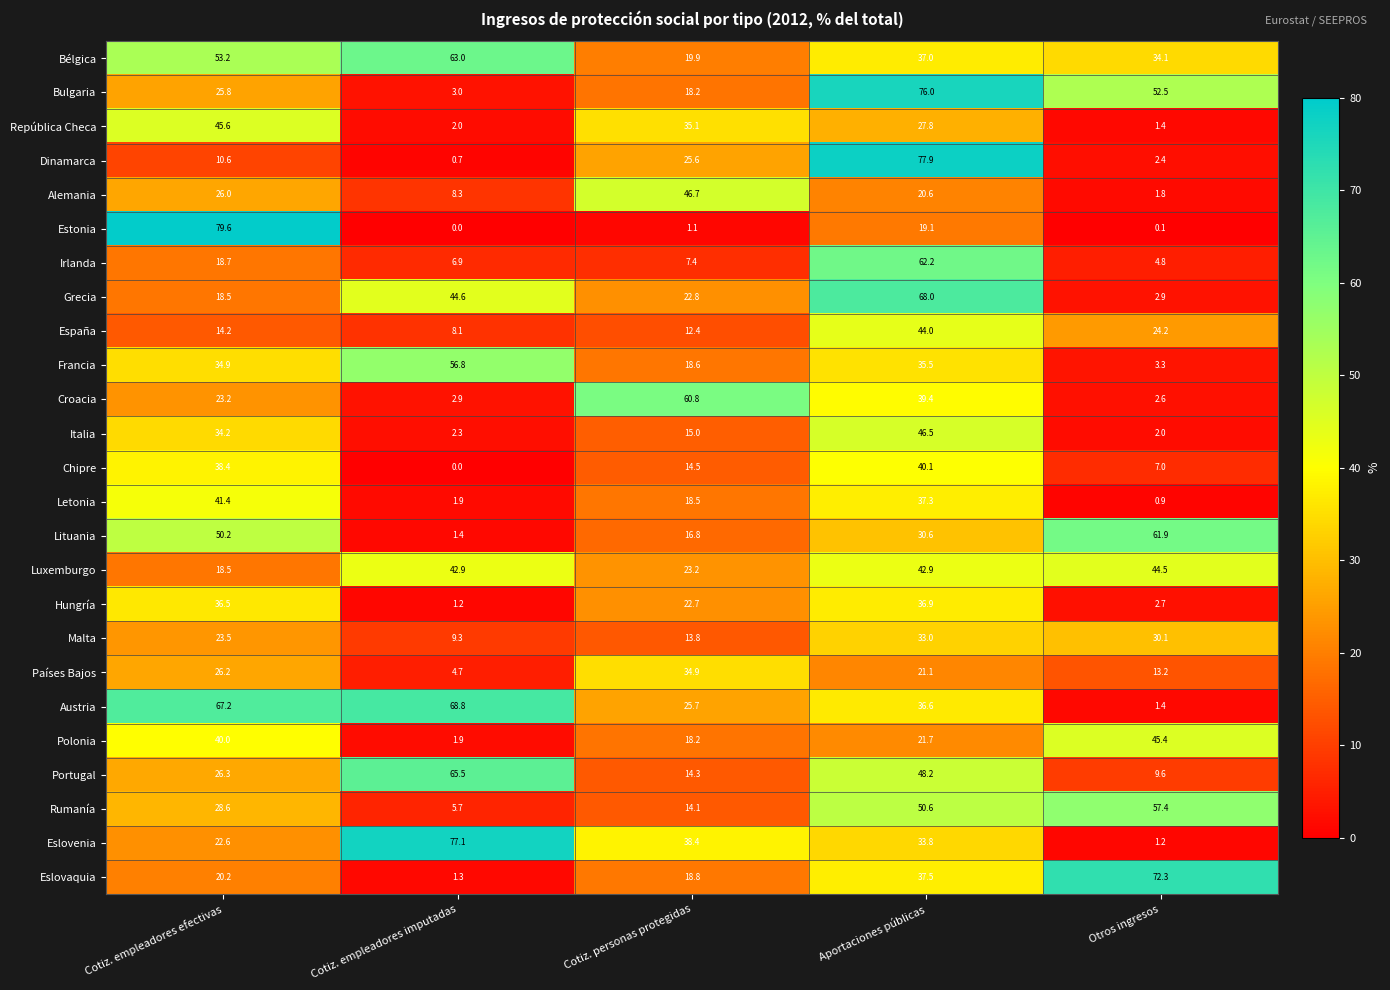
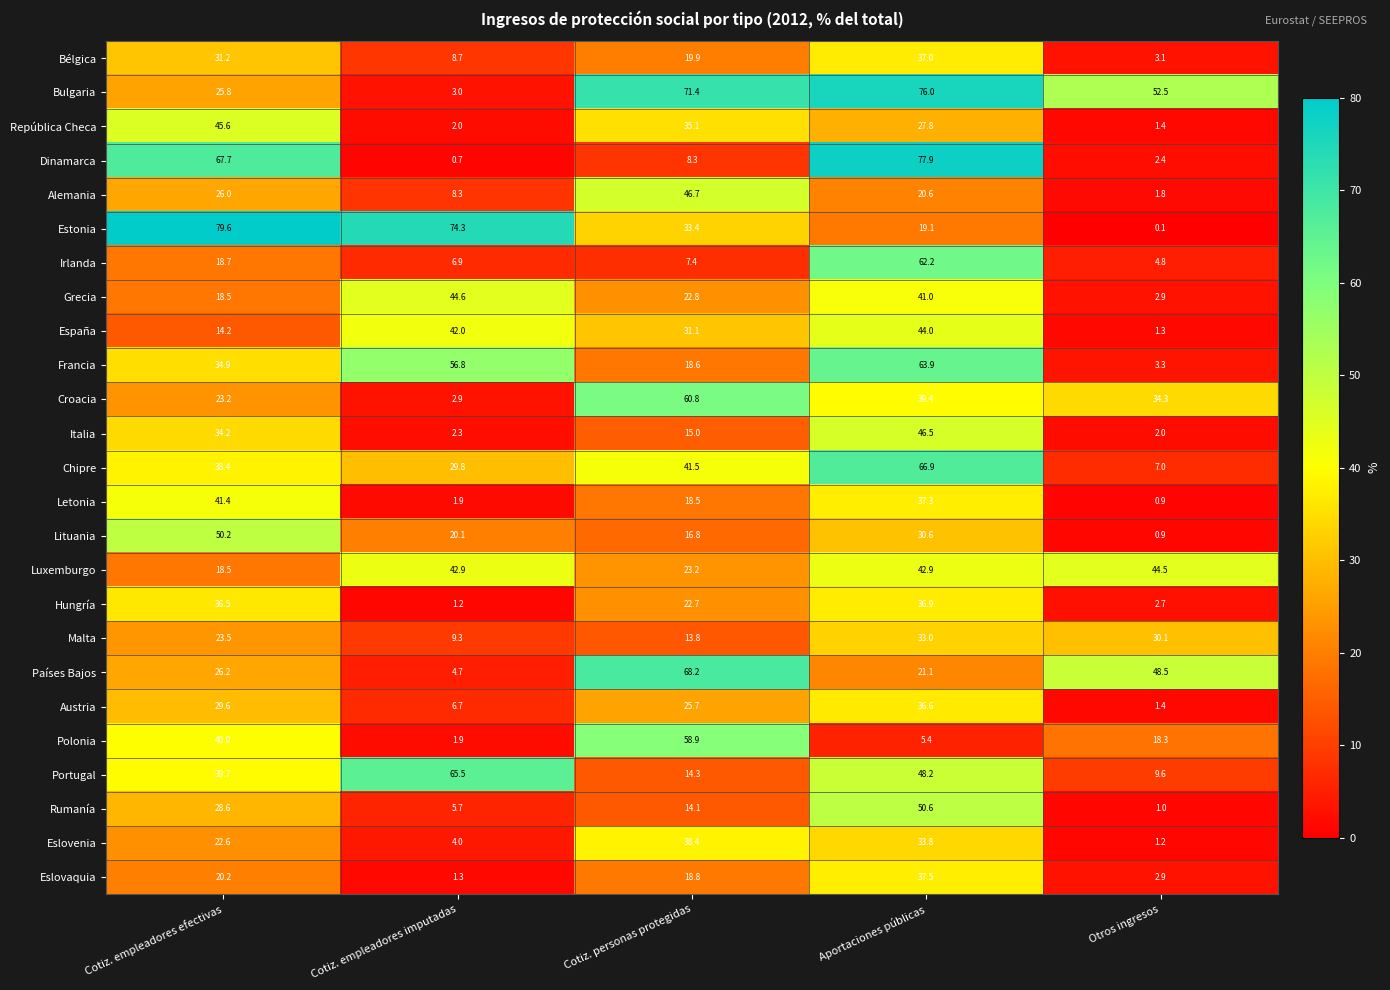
Bélgica, Cotiz. empleadores efectivas: 53.2 -> 31.2
Bélgica, Cotiz. empleadores imputadas: 63.0 -> 8.7
Bélgica, Otros ingresos: 34.1 -> 3.1
Bulgaria, Cotiz. personas protegidas: 18.2 -> 71.4
Dinamarca, Cotiz. empleadores efectivas: 10.6 -> 67.7
Dinamarca, Cotiz. personas protegidas: 25.6 -> 8.3
Estonia, Cotiz. empleadores imputadas: 0.0 -> 74.3
Estonia, Cotiz. personas protegidas: 1.1 -> 33.4
Grecia, Aportaciones públicas: 68.0 -> 41.0
España, Cotiz. empleadores imputadas: 8.1 -> 42.0
España, Cotiz. personas protegidas: 12.4 -> 31.1
España, Otros ingresos: 24.2 -> 1.3
Francia, Aportaciones públicas: 35.5 -> 63.9
Croacia, Otros ingresos: 2.6 -> 34.3
Chipre, Cotiz. empleadores imputadas: 0.0 -> 29.8
Chipre, Cotiz. personas protegidas: 14.5 -> 41.5
Chipre, Aportaciones públicas: 40.1 -> 66.9
Lituania, Cotiz. empleadores imputadas: 1.4 -> 20.1
Lituania, Otros ingresos: 61.9 -> 0.9
Países Bajos, Cotiz. personas protegidas: 34.9 -> 68.2
Países Bajos, Otros ingresos: 13.2 -> 48.5
Austria, Cotiz. empleadores efectivas: 67.2 -> 29.6
Austria, Cotiz. empleadores imputadas: 68.8 -> 6.7
Polonia, Cotiz. personas protegidas: 18.2 -> 58.9
Polonia, Aportaciones públicas: 21.7 -> 5.4
Polonia, Otros ingresos: 45.4 -> 18.3
Portugal, Cotiz. empleadores efectivas: 26.3 -> 39.7
Rumanía, Otros ingresos: 57.4 -> 1.0
Eslovenia, Cotiz. empleadores imputadas: 77.1 -> 4.0
Eslovaquia, Otros ingresos: 72.3 -> 2.9
